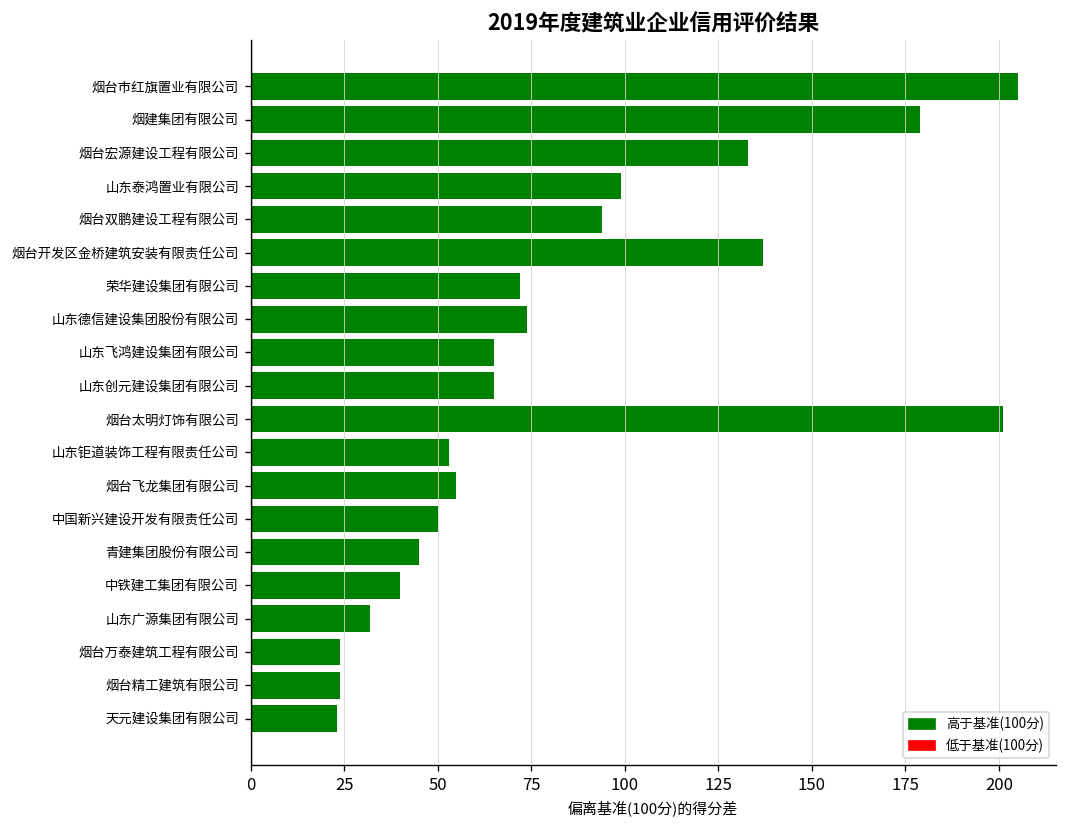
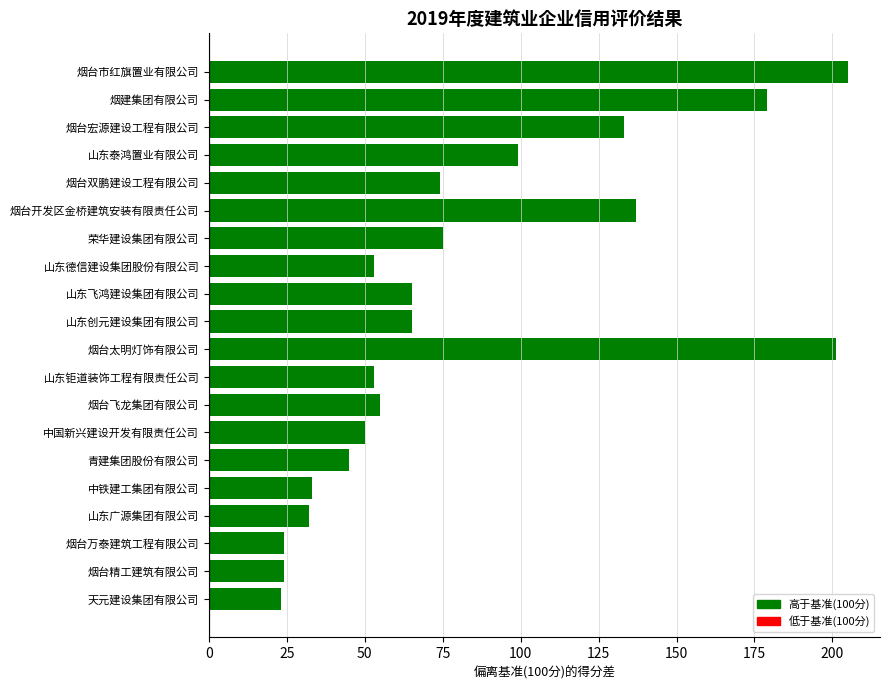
烟台双鹏建设工程有限公司: 94 -> 74
荣华建设集团有限公司: 72 -> 75
山东德信建设集团股份有限公司: 74 -> 53
中铁建工集团有限公司: 40 -> 33
